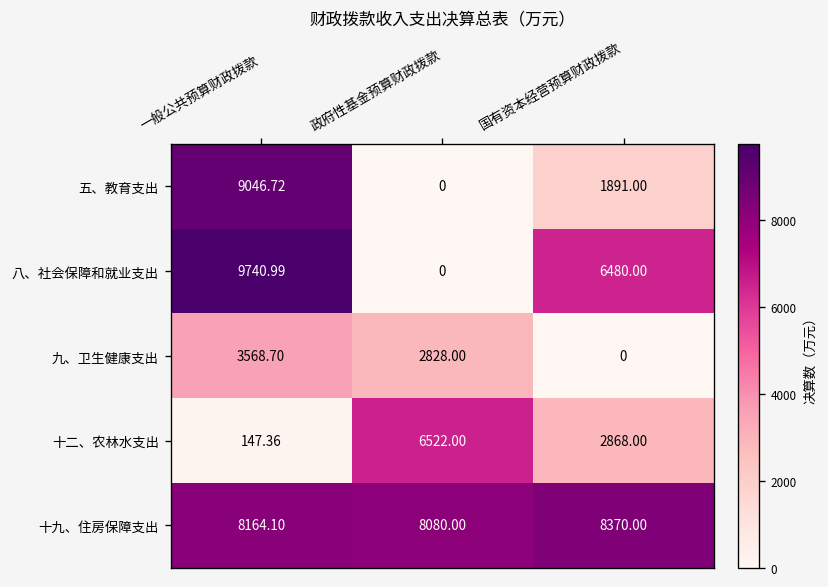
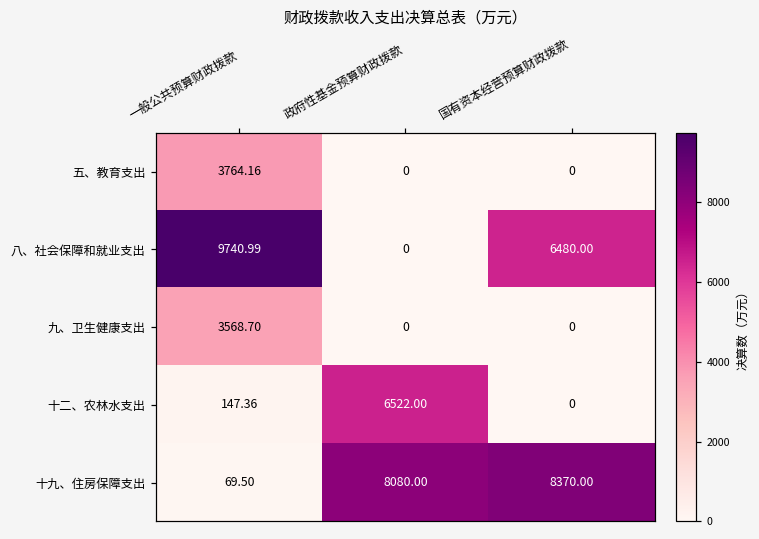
五、教育支出, 一般公共预算财政拨款: 9046.72 -> 3764.16
五、教育支出, 国有资本经营预算财政拨款: 1891.00 -> 0
九、卫生健康支出, 政府性基金预算财政拨款: 2828.00 -> 0
十二、农林水支出, 国有资本经营预算财政拨款: 2868.00 -> 0
十九、住房保障支出, 一般公共预算财政拨款: 8164.10 -> 69.50
